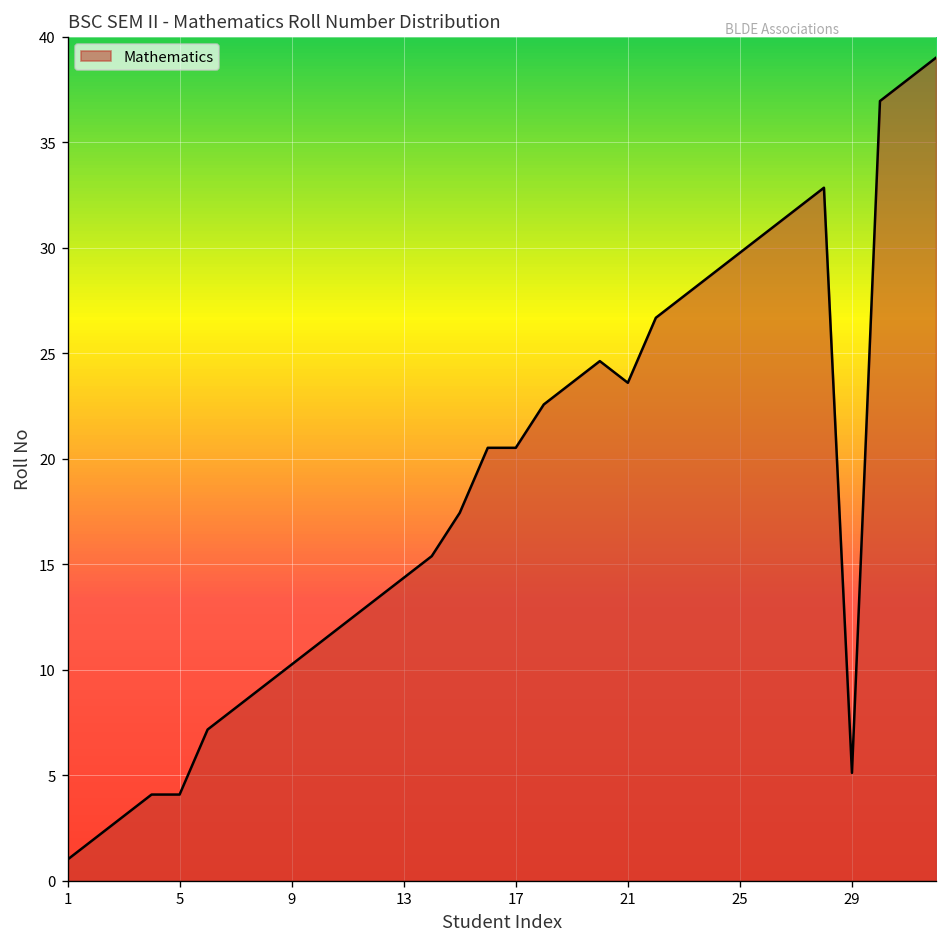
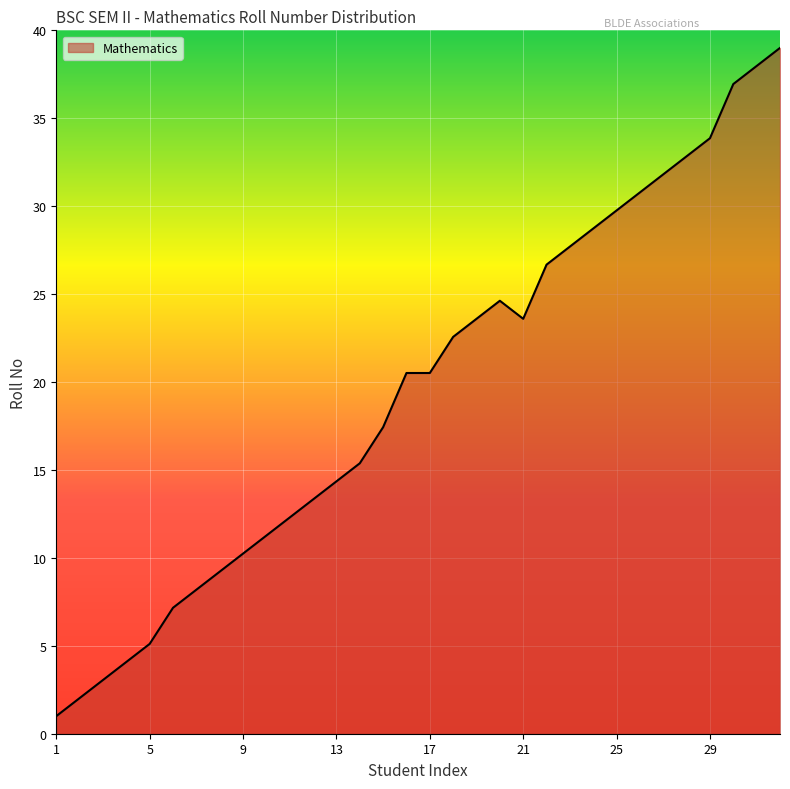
5: 4.1 -> 5.1
29: 5.1 -> 33.9
